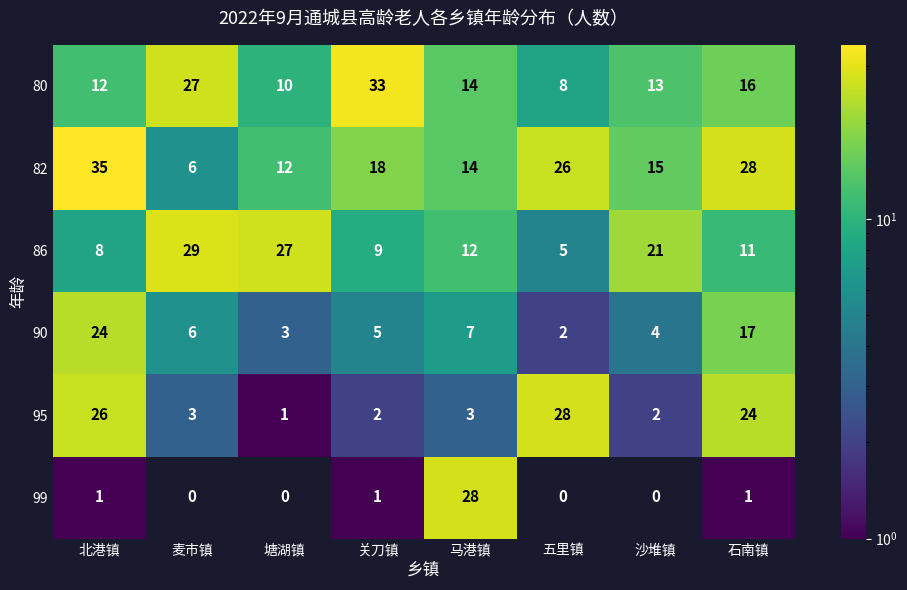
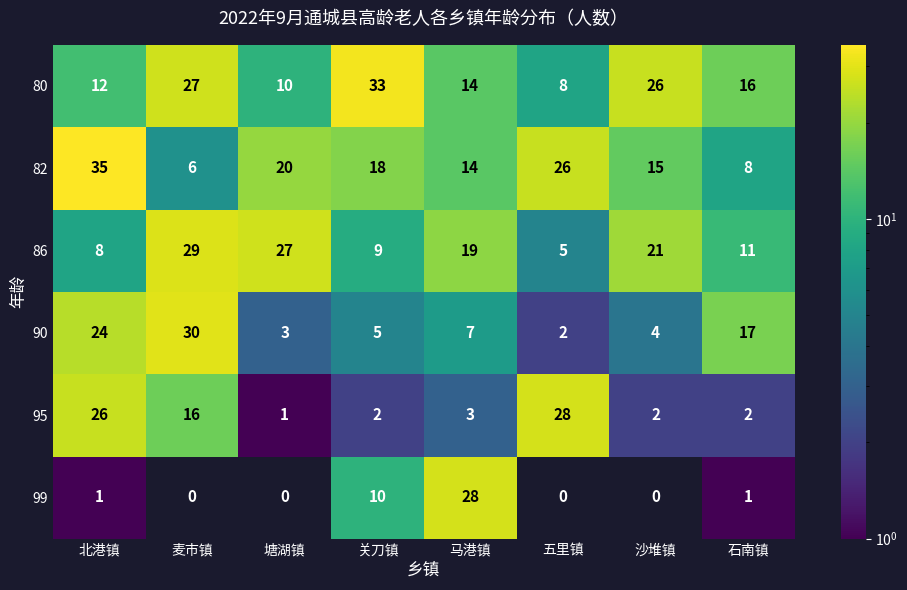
80, 沙堆镇: 13 -> 26
82, 塘湖镇: 12 -> 20
82, 石南镇: 28 -> 8
86, 马港镇: 12 -> 19
90, 麦市镇: 6 -> 30
95, 麦市镇: 3 -> 16
95, 石南镇: 24 -> 2
99, 关刀镇: 1 -> 10
